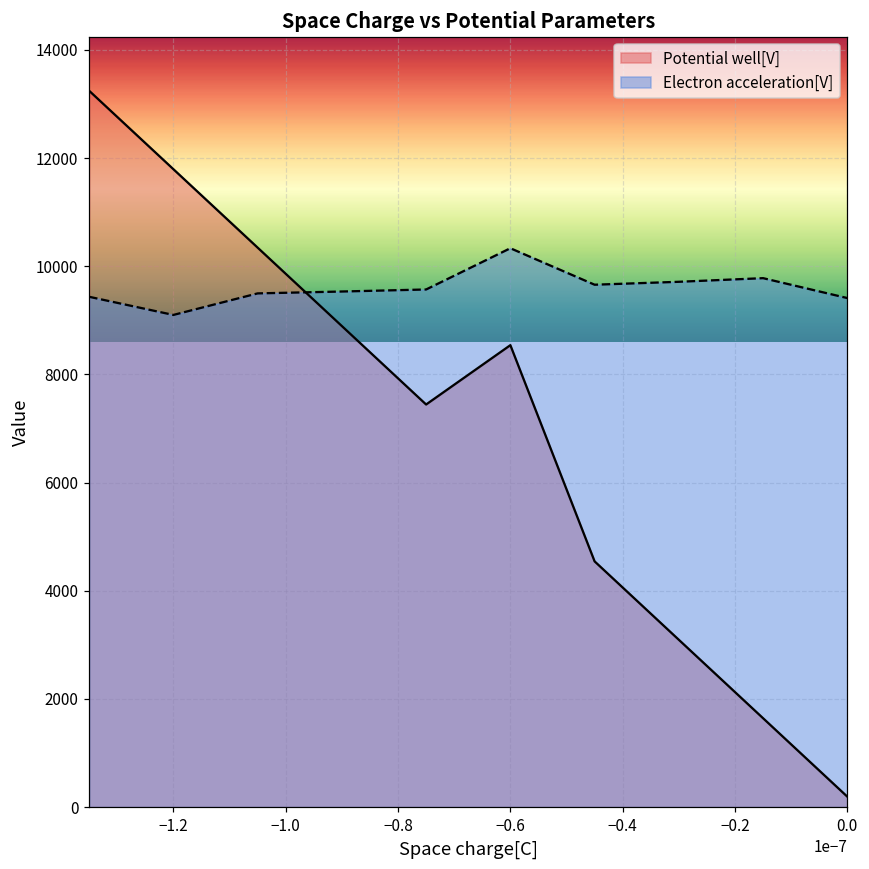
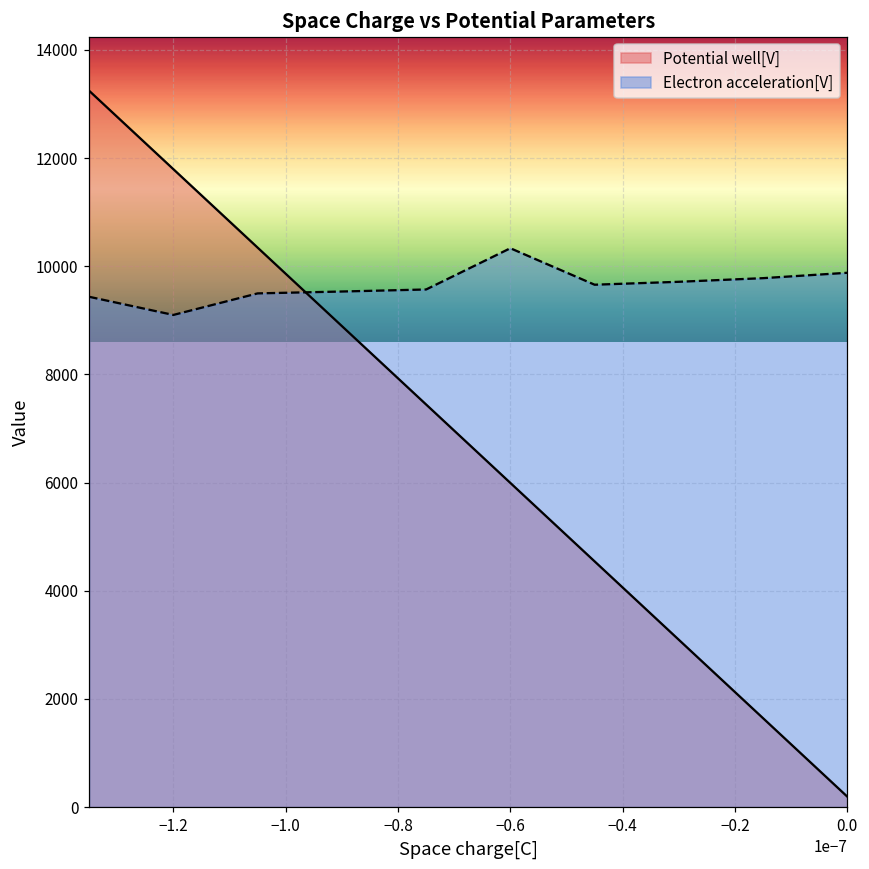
Potential well[V], −0.6: 8500 -> 6000
Electron acceleration[V], 0.0: 9400 -> 9900
